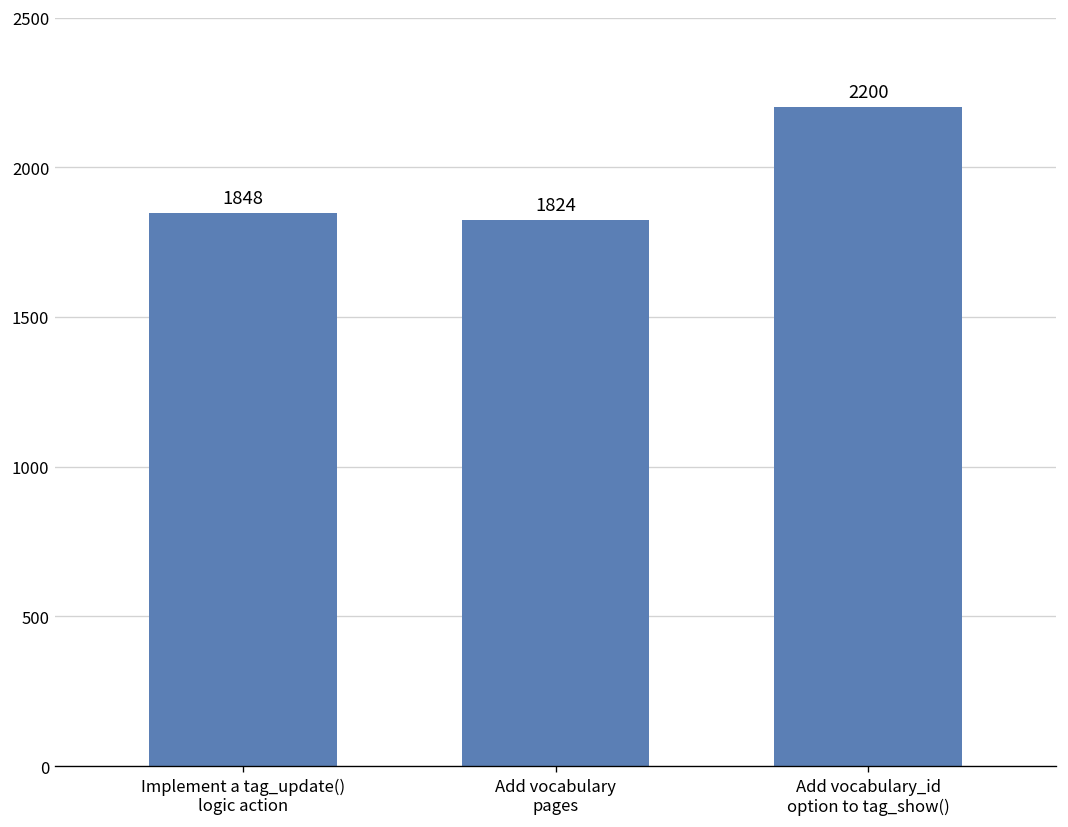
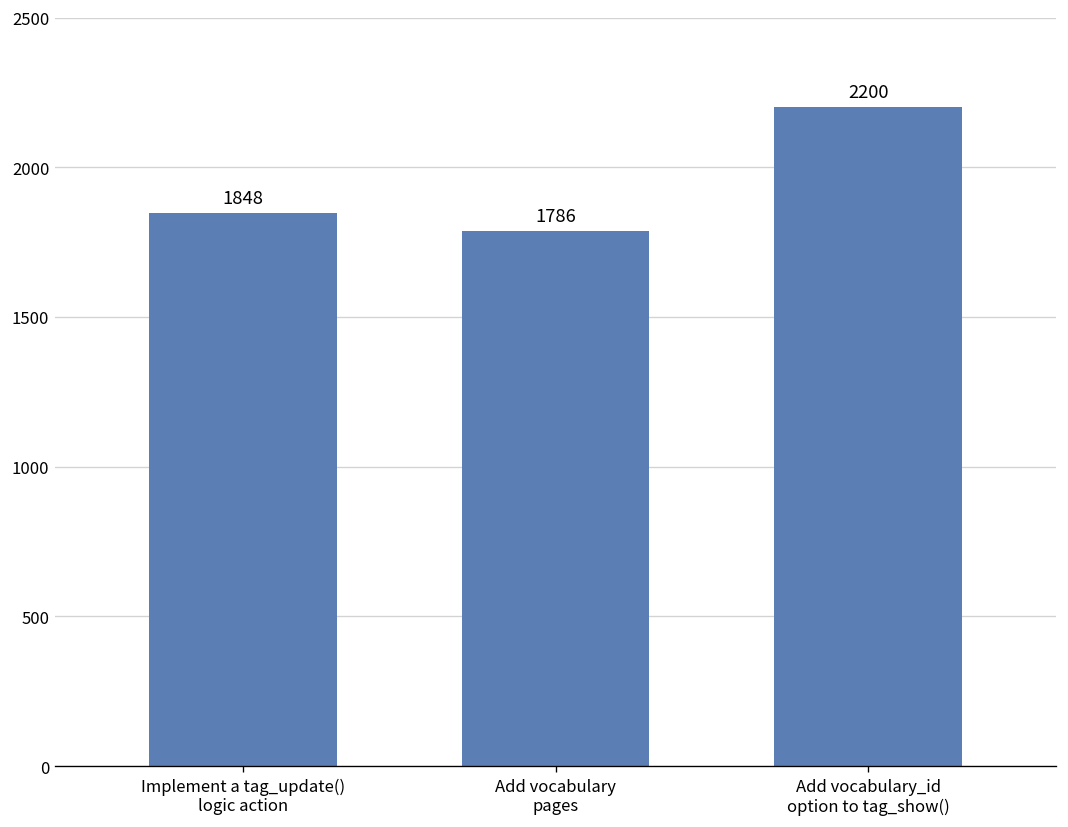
Add vocabulary pages: 1824 -> 1786
